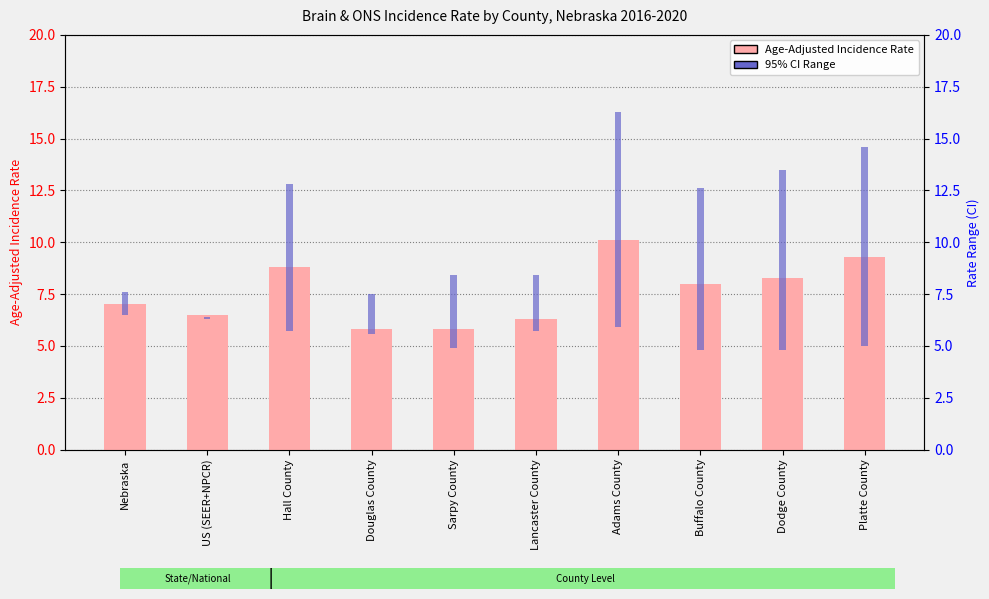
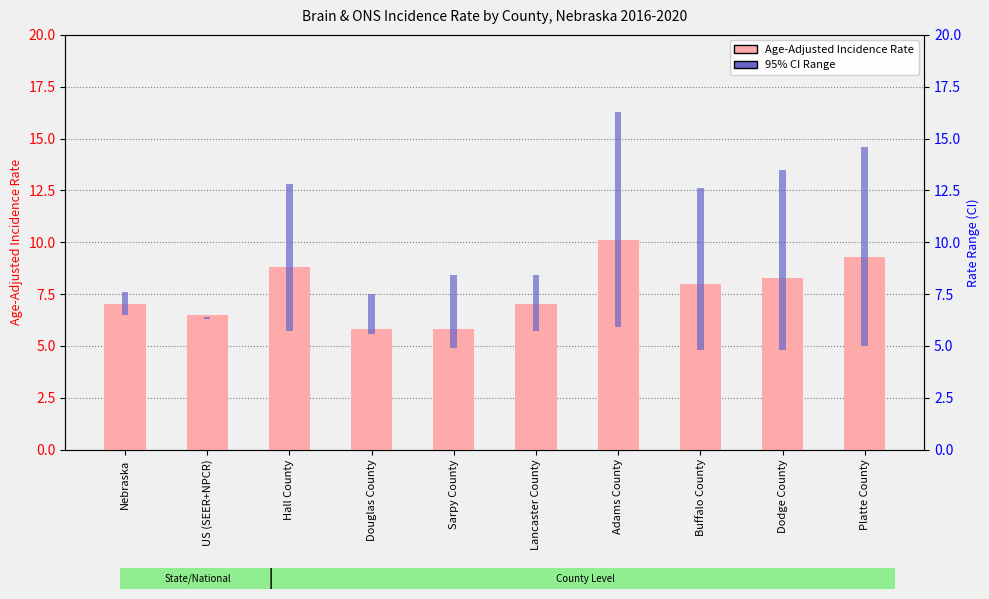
Age-Adjusted Incidence Rate, Lancaster County: 6.3 -> 7.0
